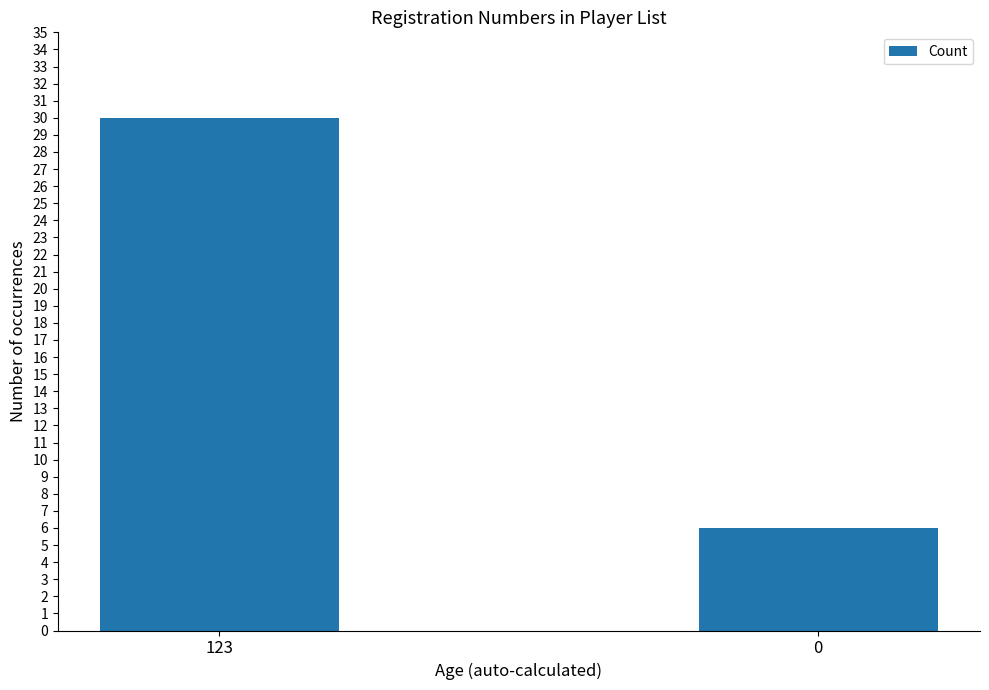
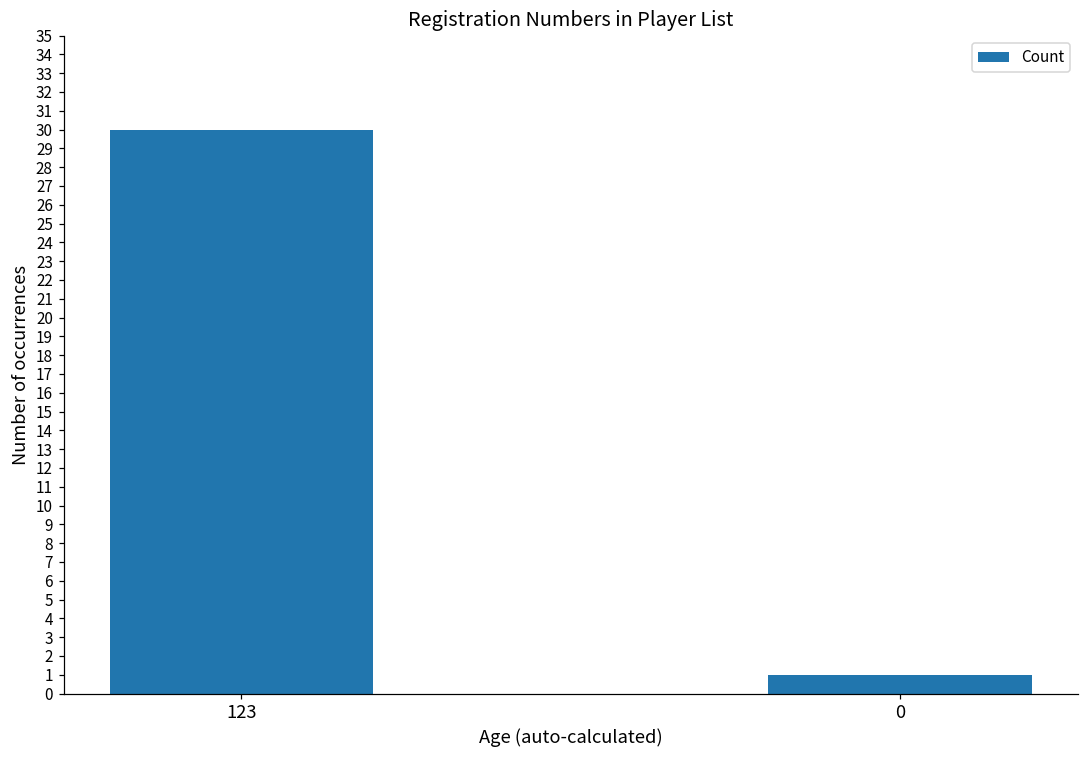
0: 6 -> 1
